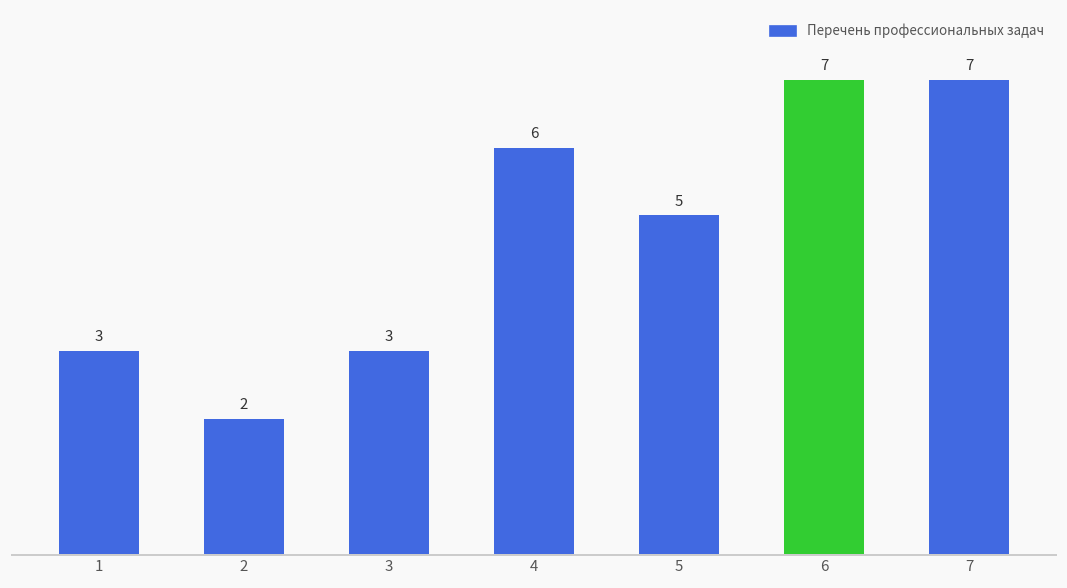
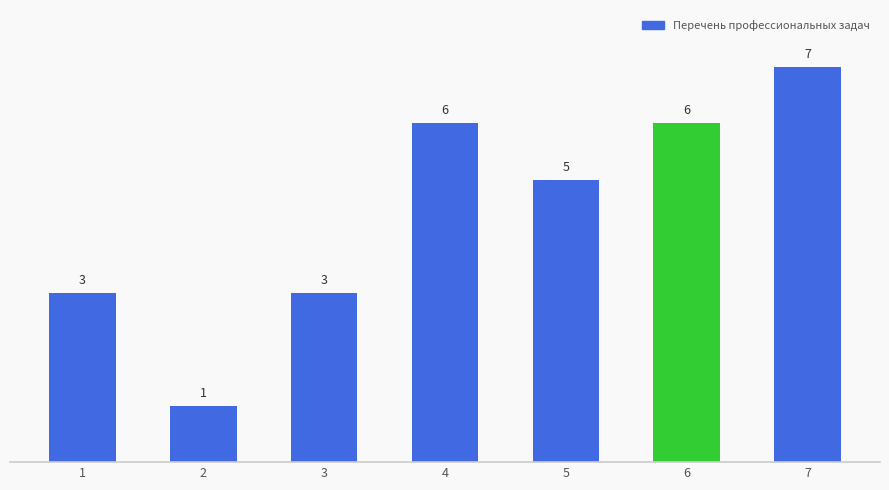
2: 2 -> 1
6: 7 -> 6
